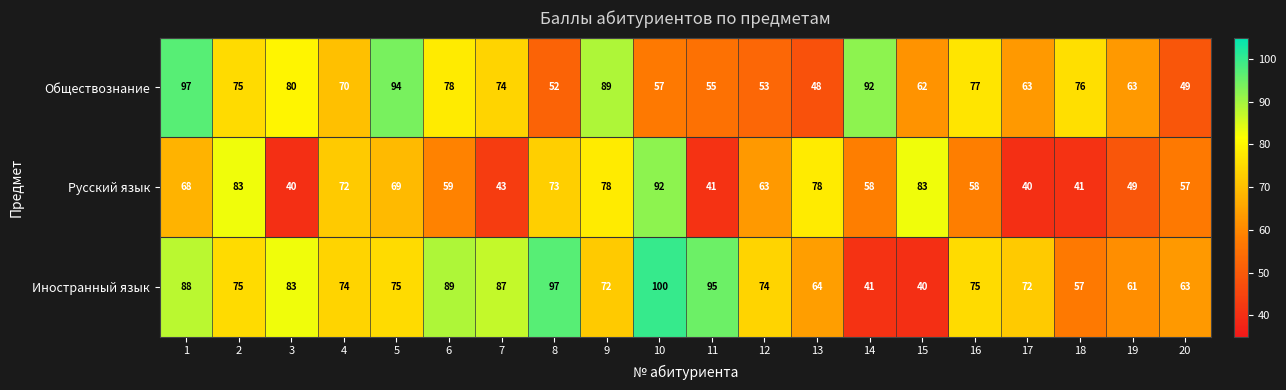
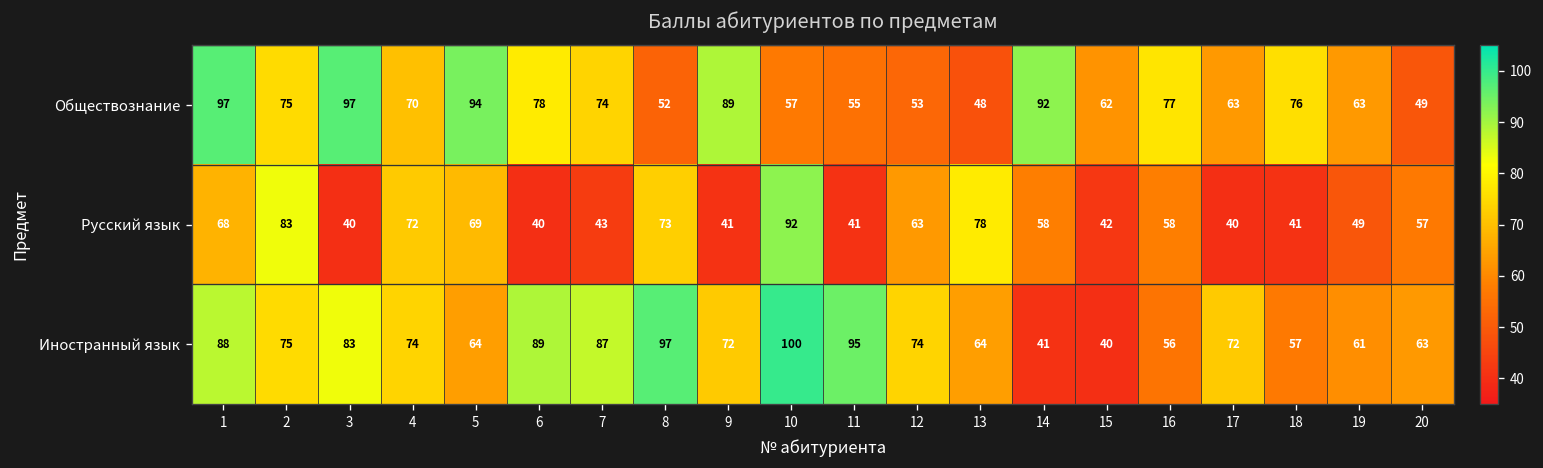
Обществознание, 3: 80 -> 97
Русский язык, 6: 59 -> 40
Русский язык, 9: 78 -> 41
Русский язык, 15: 83 -> 42
Иностранный язык, 5: 75 -> 64
Иностранный язык, 16: 75 -> 56
